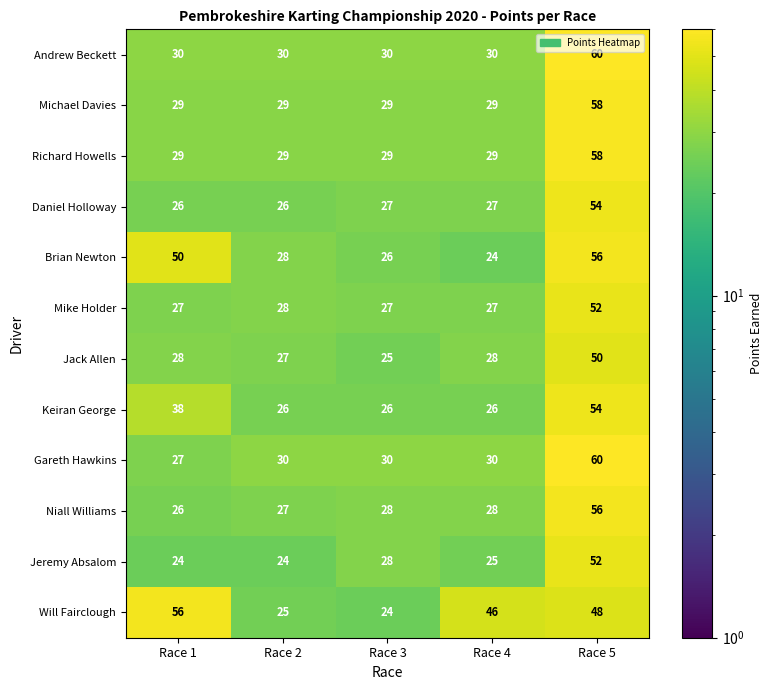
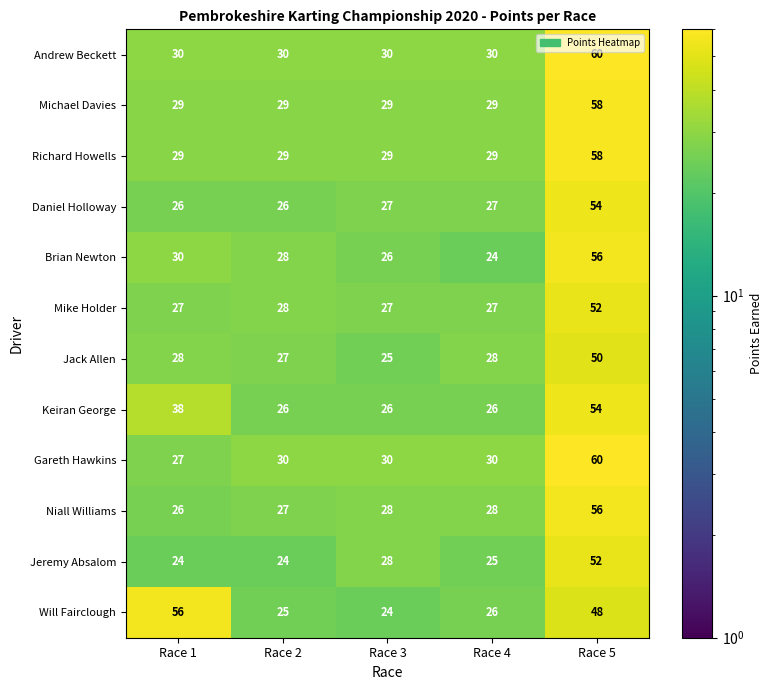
Brian Newton, Race 1: 50 -> 30
Will Fairclough, Race 4: 46 -> 26
